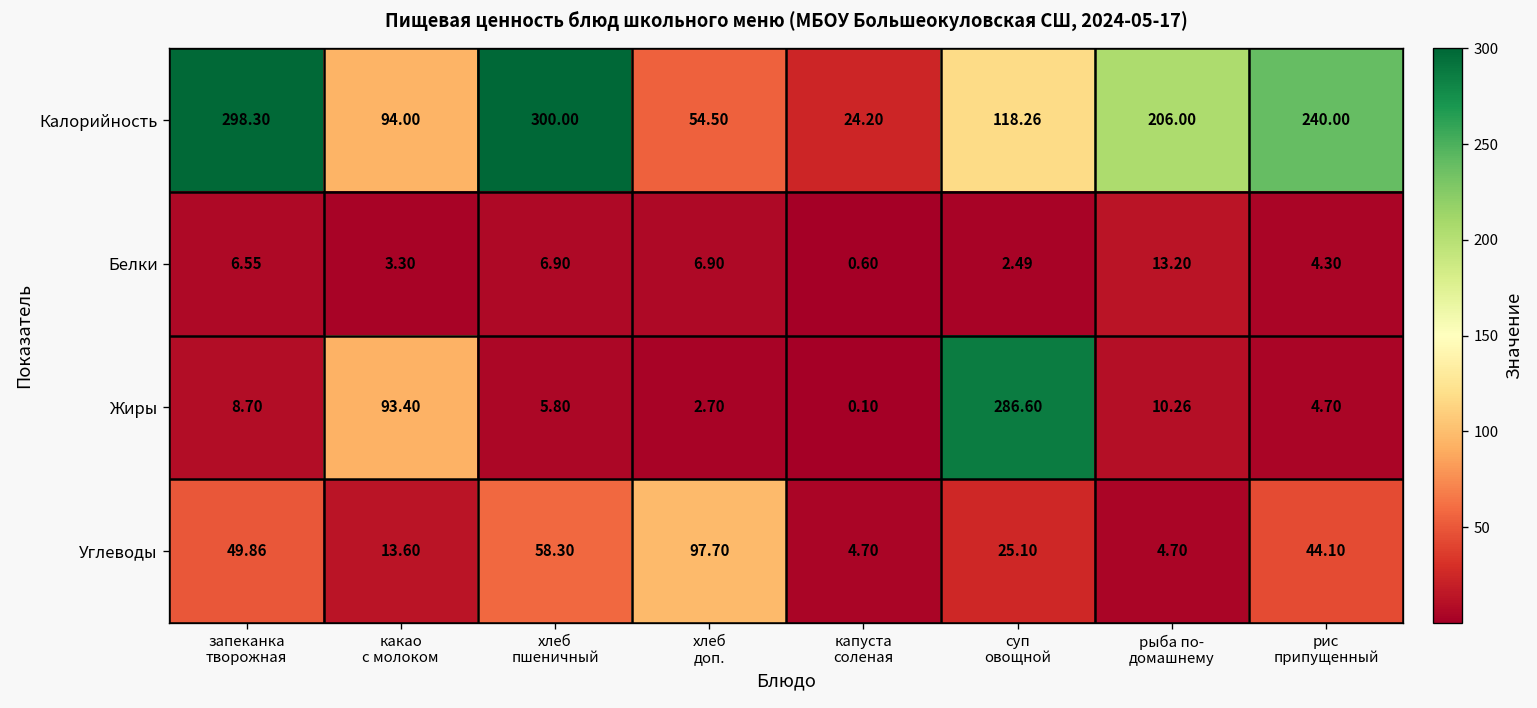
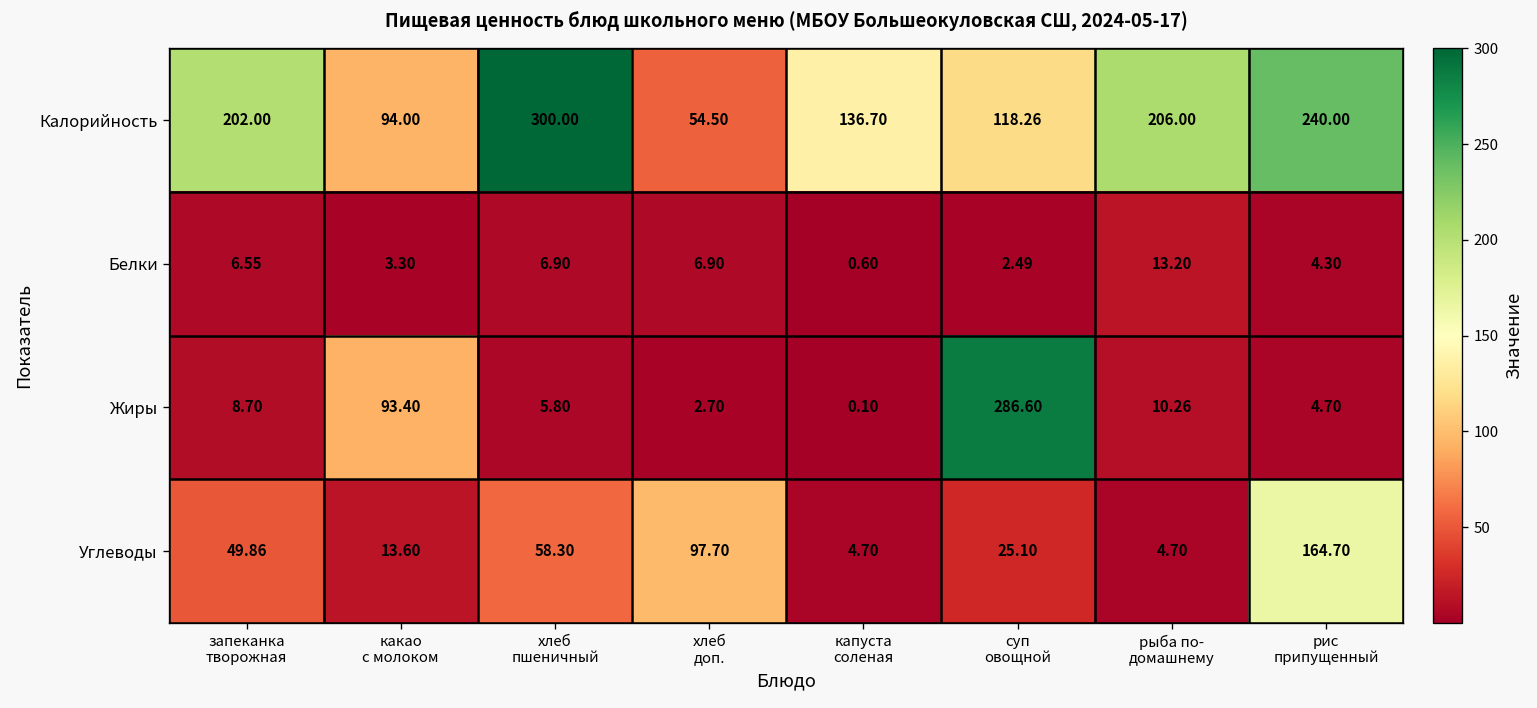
Калорийность, запеканка творожная: 298.30 -> 202.00
Калорийность, капуста соленая: 24.20 -> 136.70
Углеводы, рис припущенный: 44.10 -> 164.70
